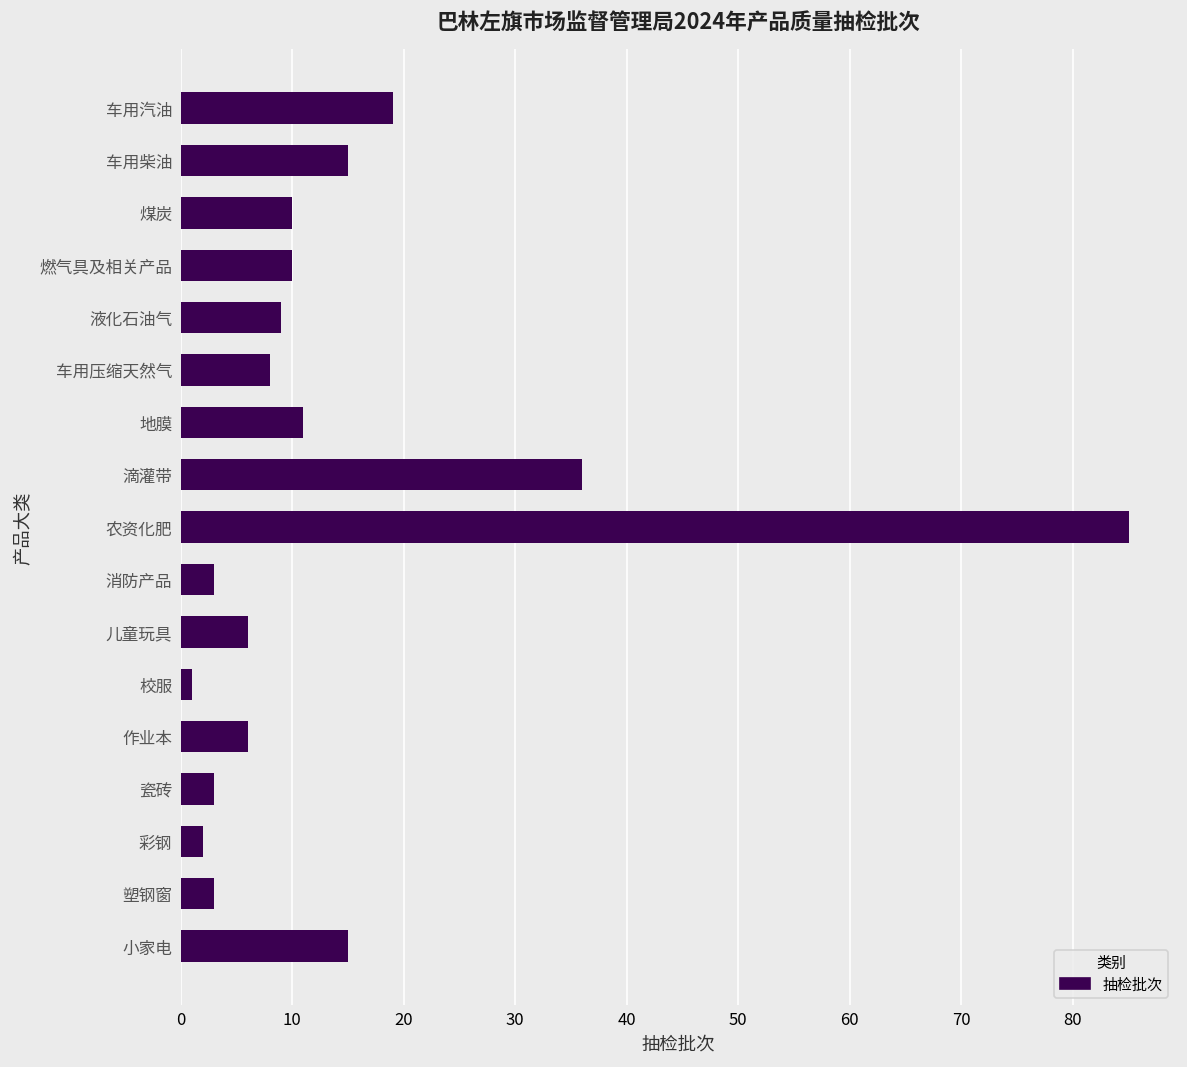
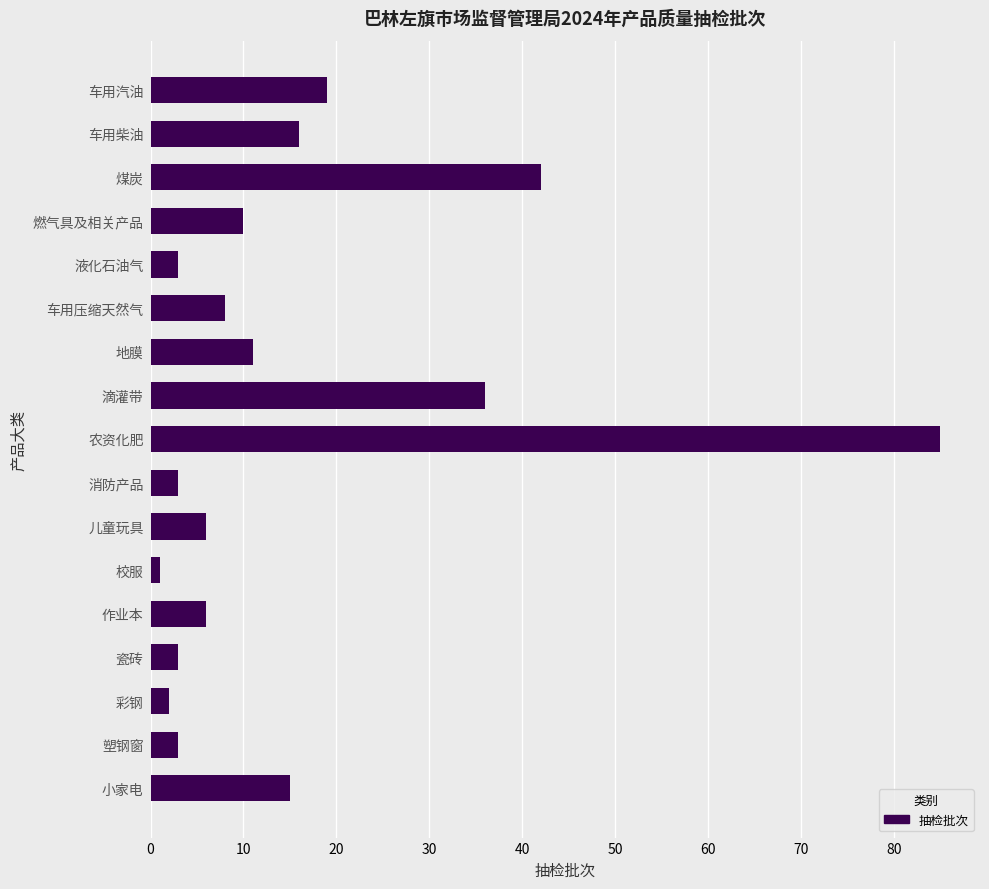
车用柴油: 15 -> 16
煤炭: 10 -> 42
液化石油气: 9 -> 3
